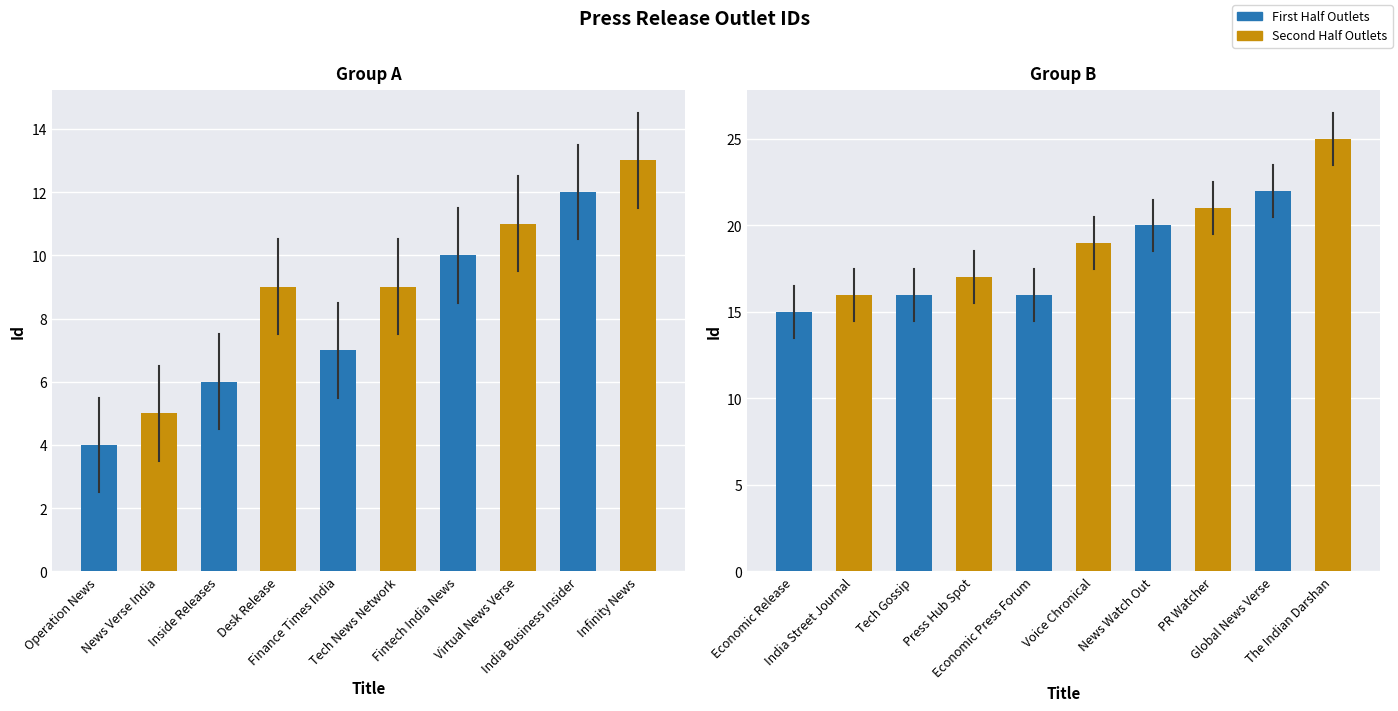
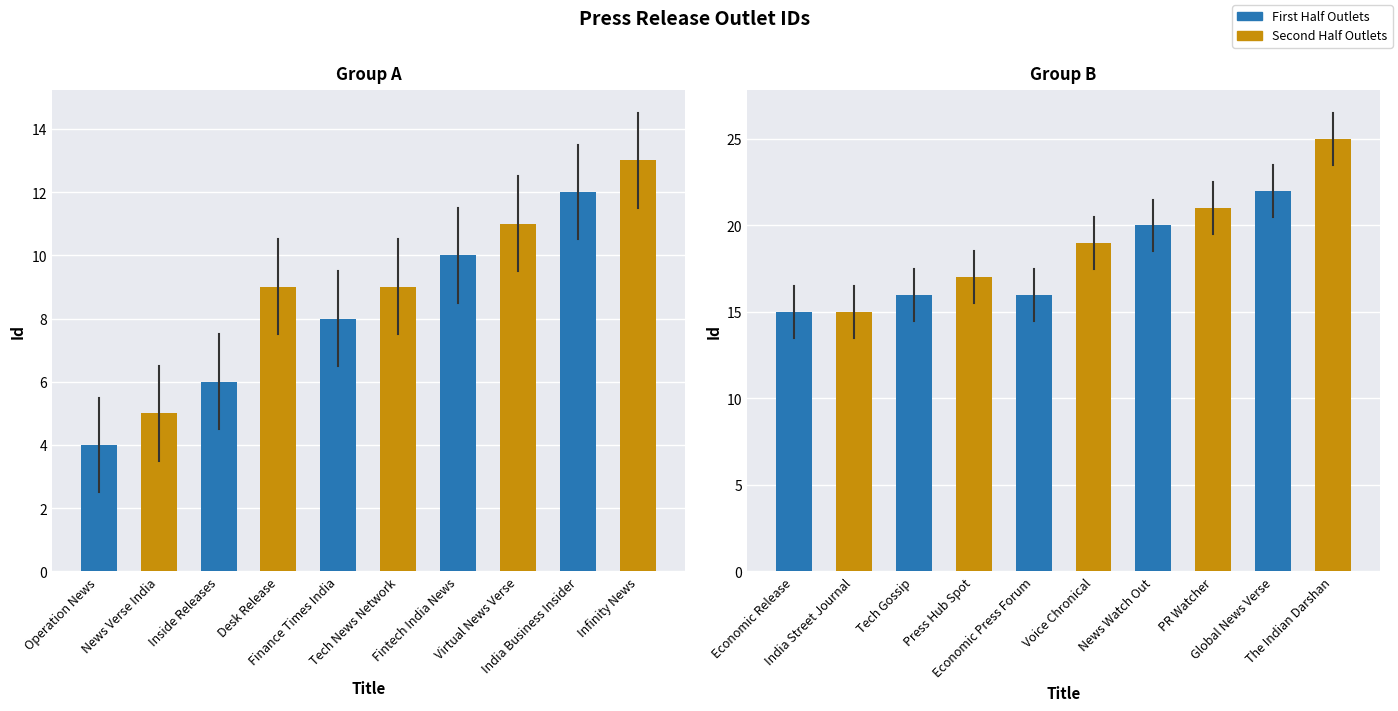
Group A, First Half Outlets, Finance Times India: 7 -> 8
Group B, Second Half Outlets, India Street Journal: 16 -> 15
